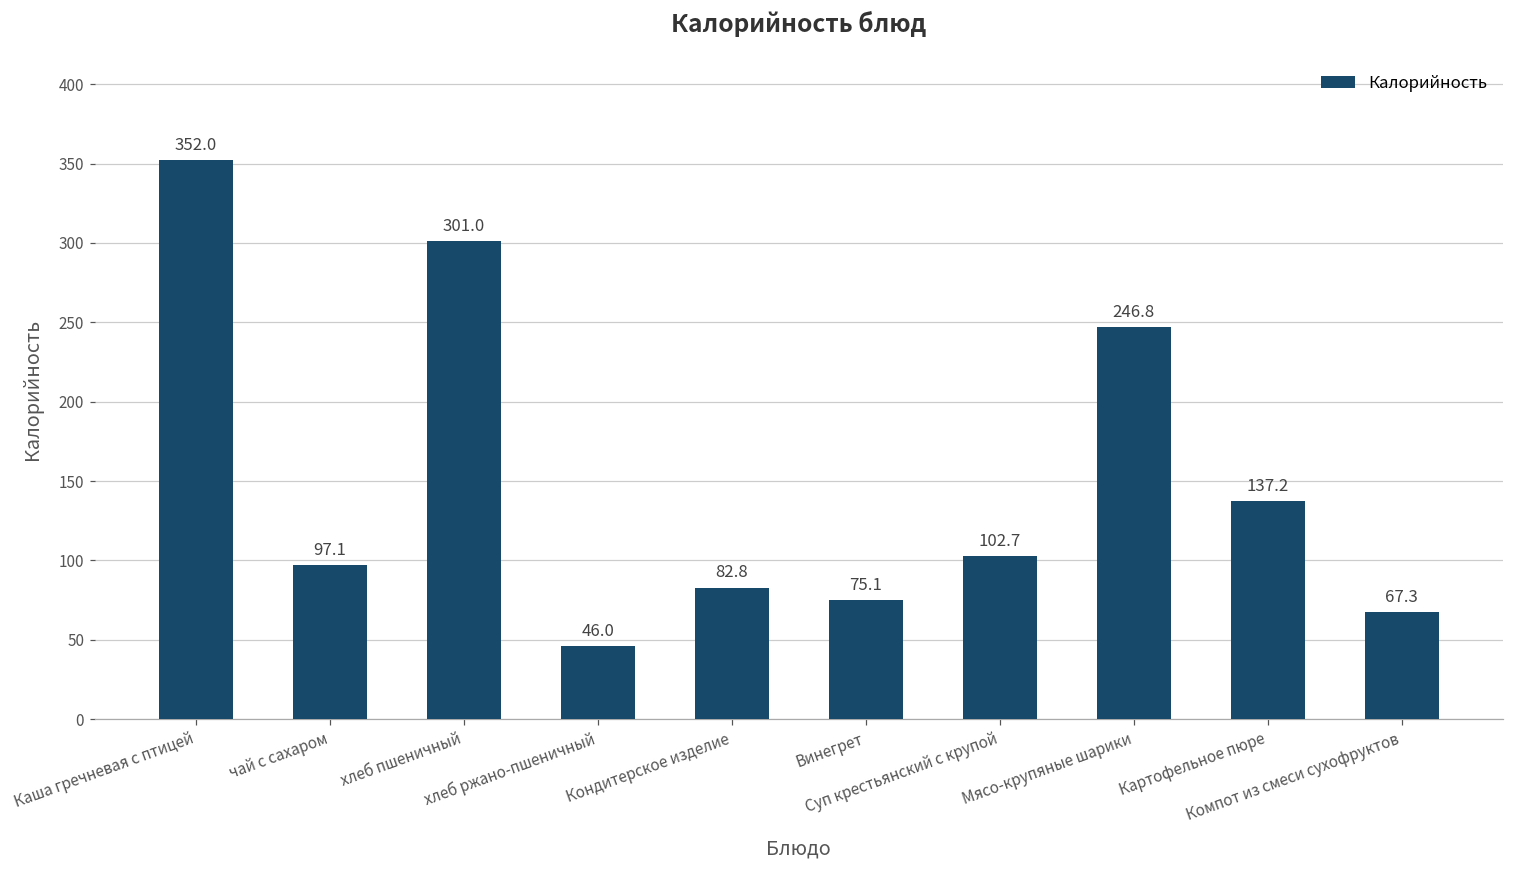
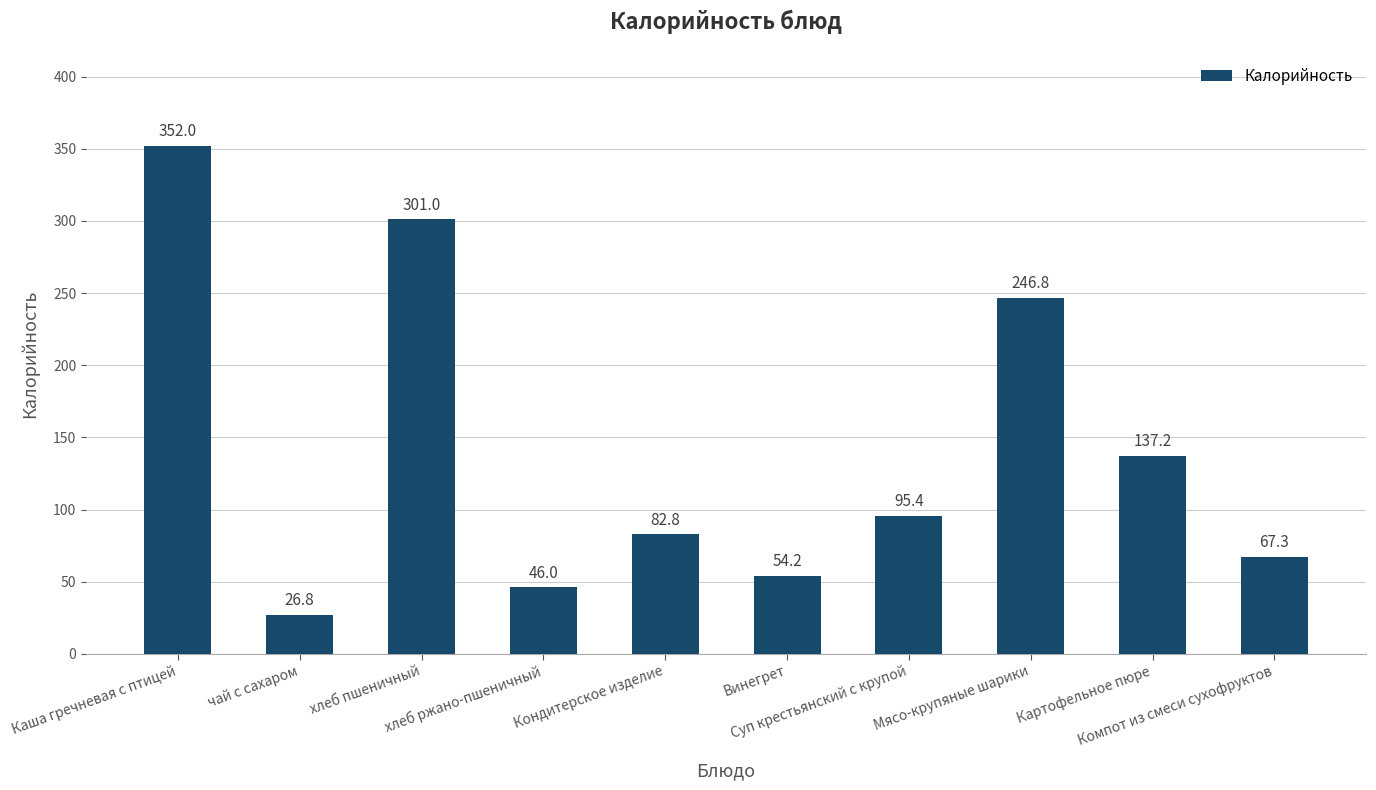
чай с сахаром: 97.1 -> 26.8
Винегрет: 75.1 -> 54.2
Суп крестьянский с крупой: 102.7 -> 95.4
